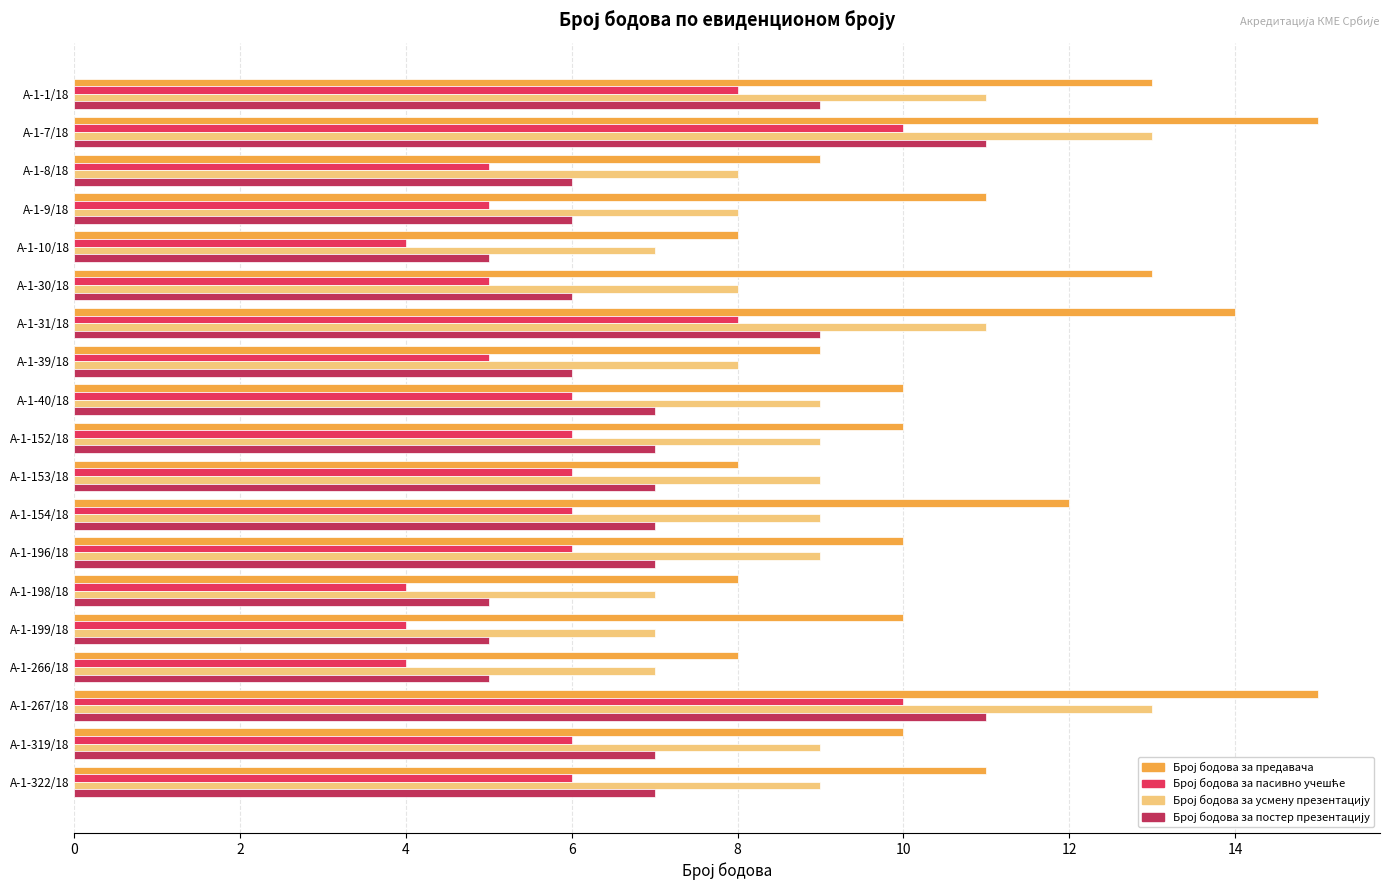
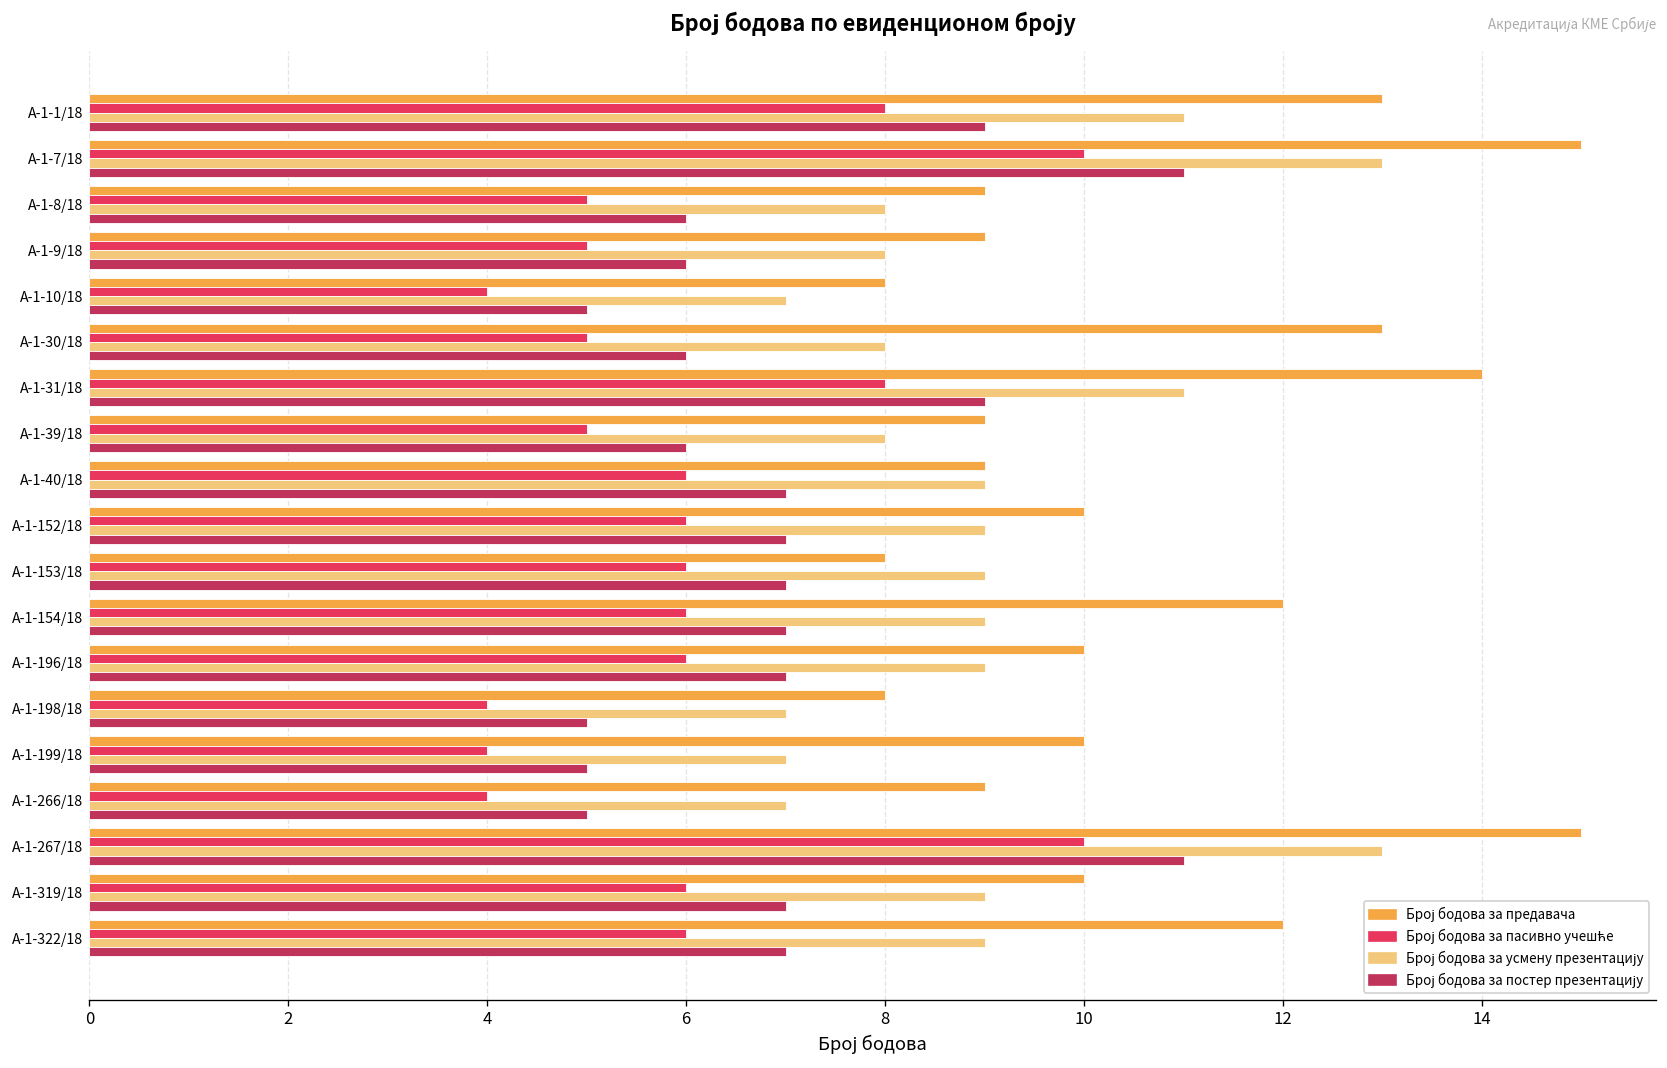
Број бодова за предавача, А-1-9/18: 11 -> 9
Број бодова за предавача, А-1-40/18: 10 -> 9
Број бодова за предавача, А-1-266/18: 8 -> 9
Број бодова за предавача, А-1-322/18: 11 -> 12
